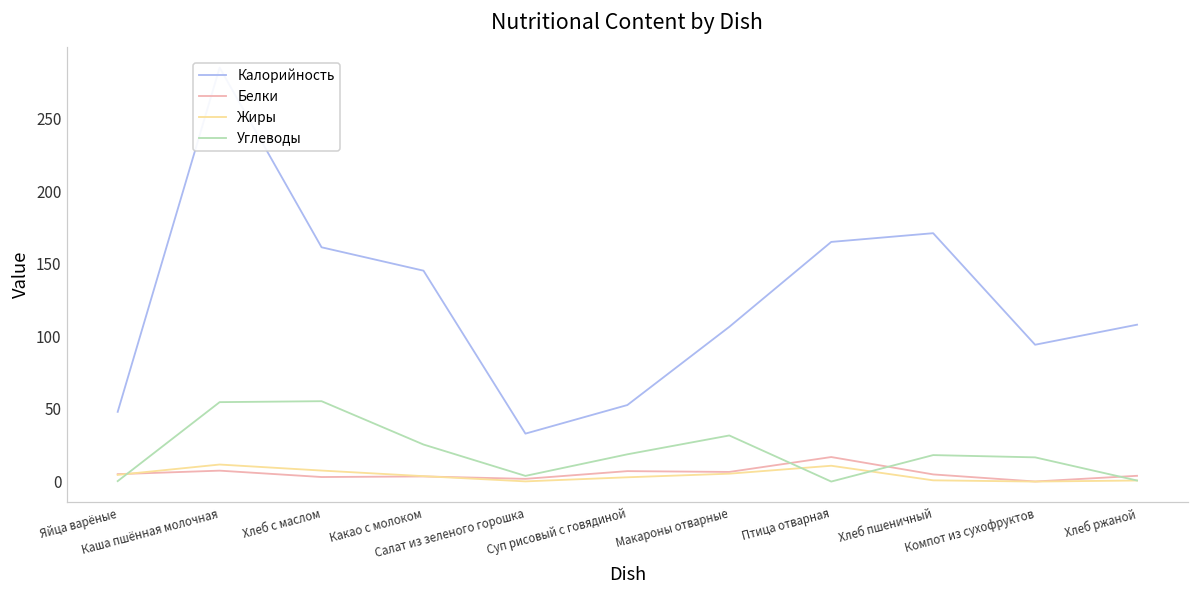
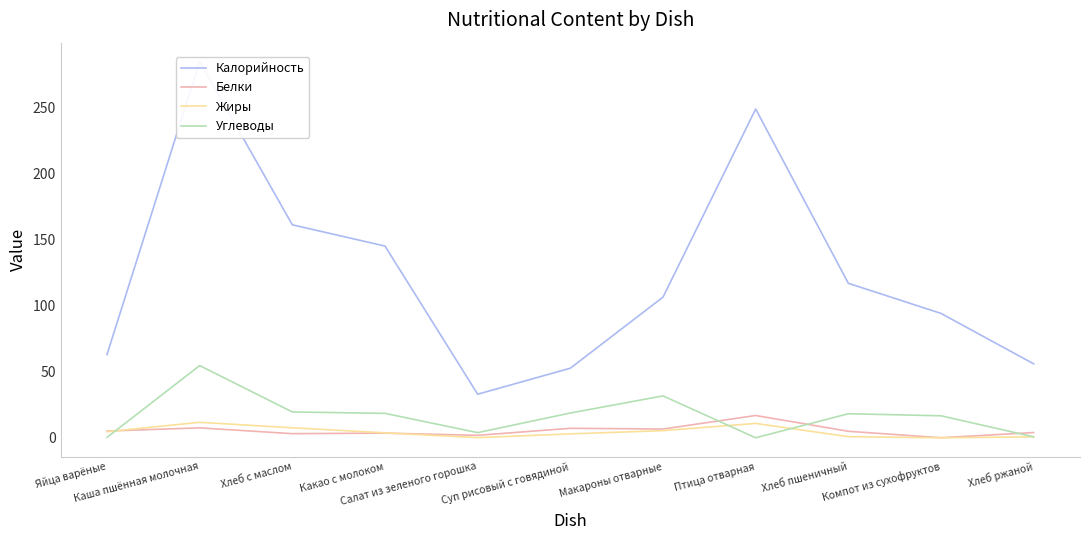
Калорийность, Яйца варёные: 48 -> 63
Углеводы, Хлеб с маслом: 55 -> 20
Углеводы, Какао с молоком: 25 -> 18
Калорийность, Птица отварная: 165 -> 249
Калорийность, Хлеб пшеничный: 171 -> 117
Калорийность, Хлеб ржаной: 108 -> 56
